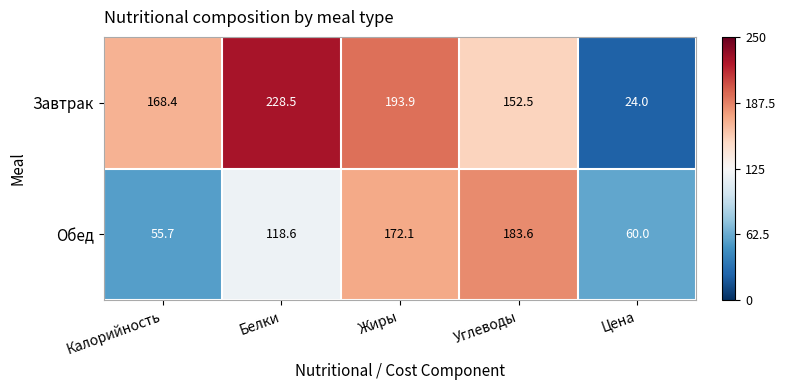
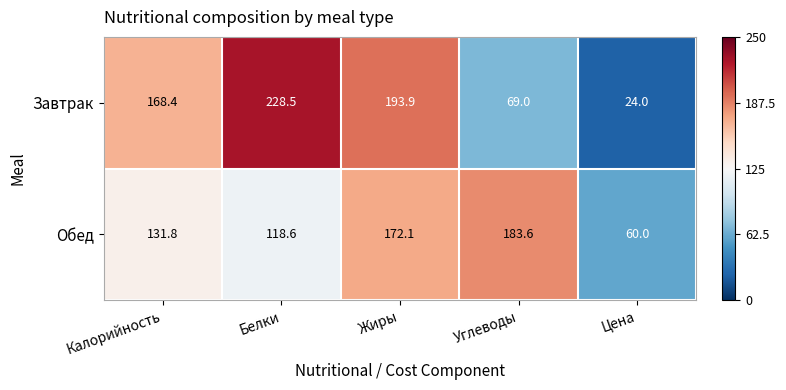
Завтрак, Углеводы: 152.5 -> 69.0
Обед, Калорийность: 55.7 -> 131.8
